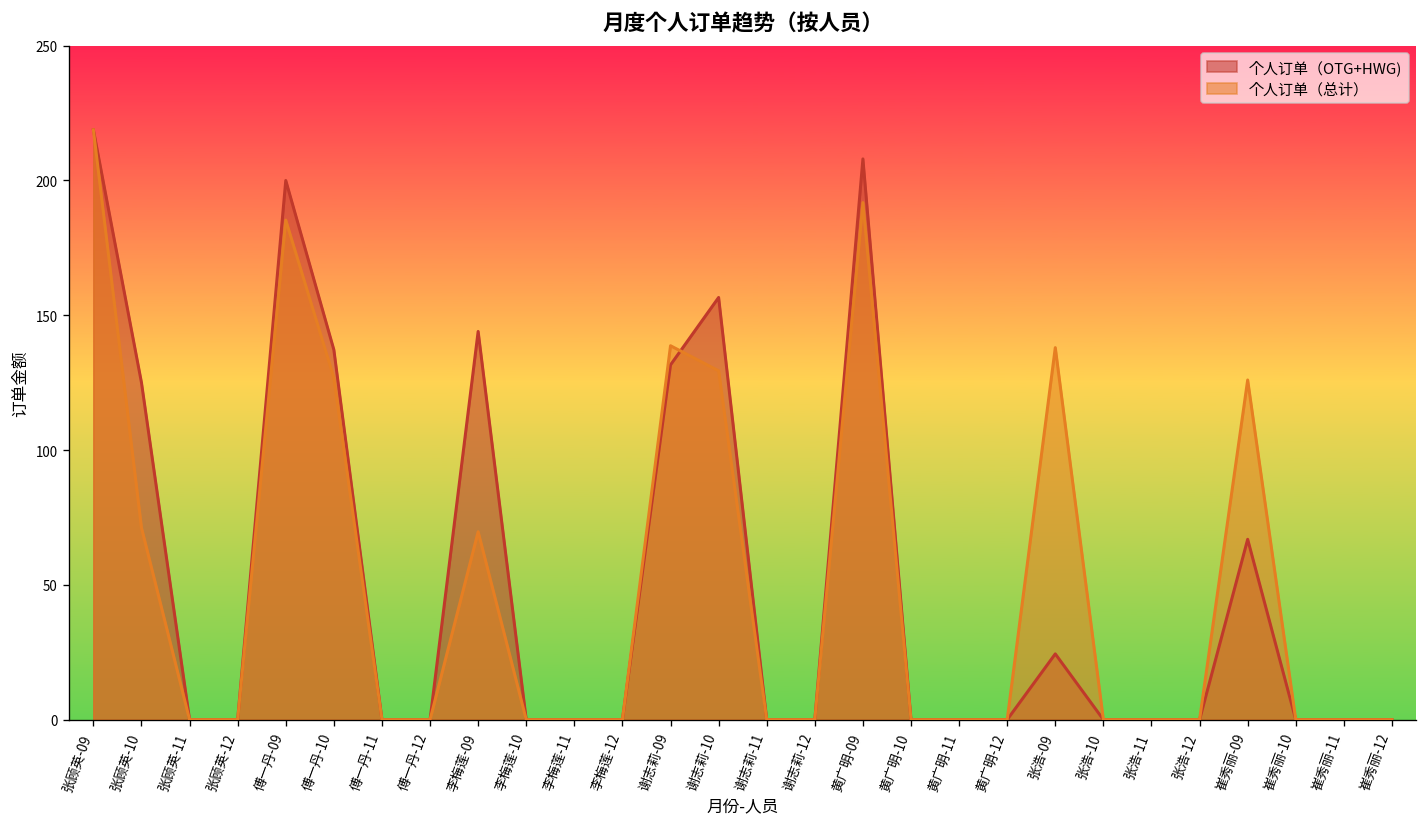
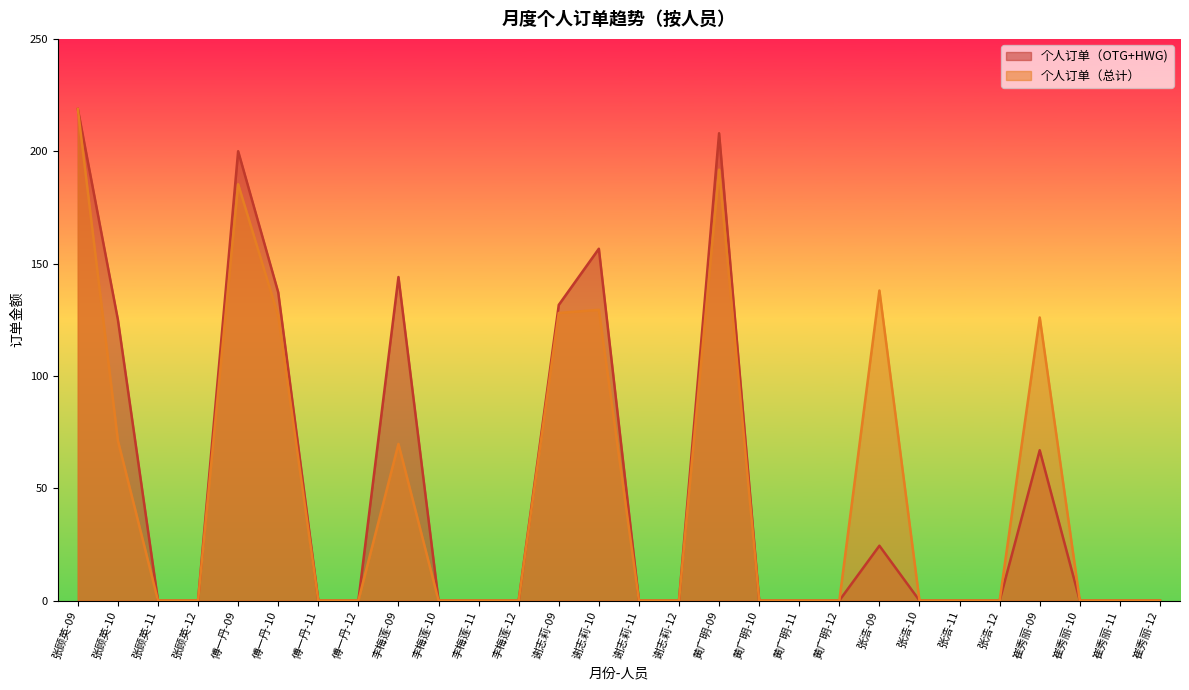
个人订单（总计）, 谢志莉-09: 139 -> 128
